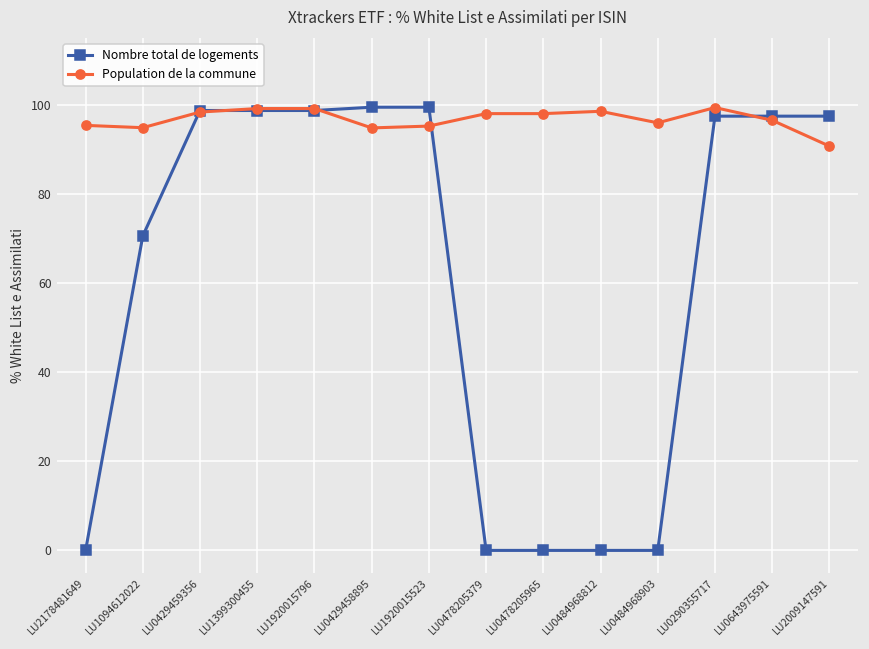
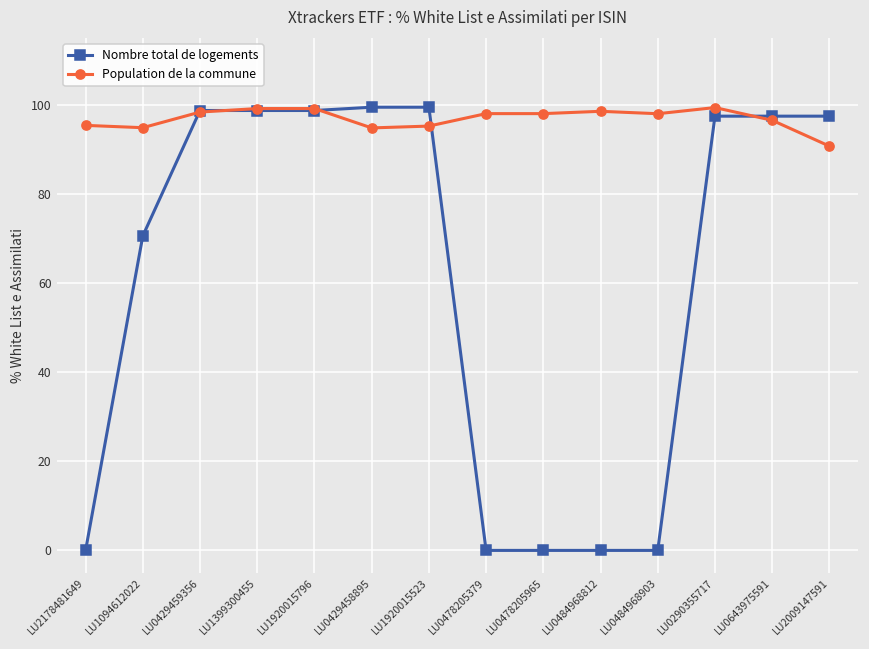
Population de la commune, LU0484968903: 96 -> 98
